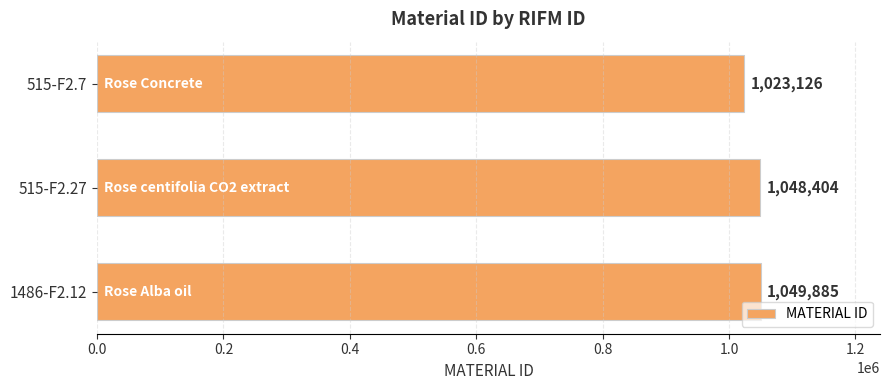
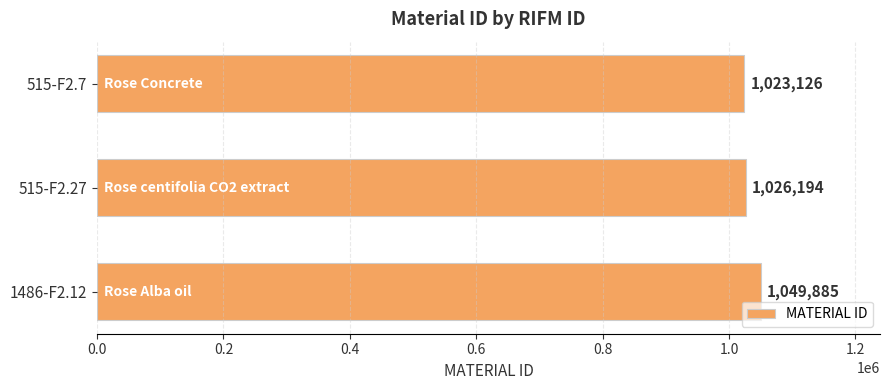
515-F2.27: 1,048,404 -> 1,026,194
